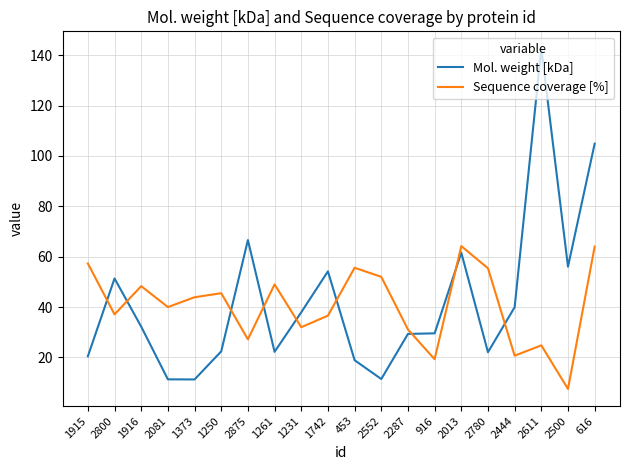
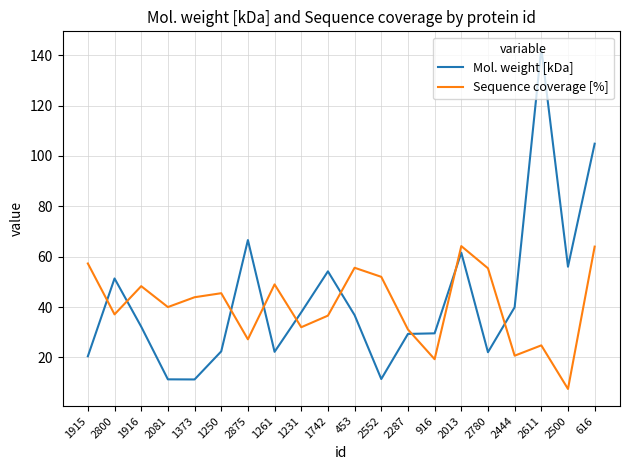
Mol. weight [kDa], 453: 19 -> 37
